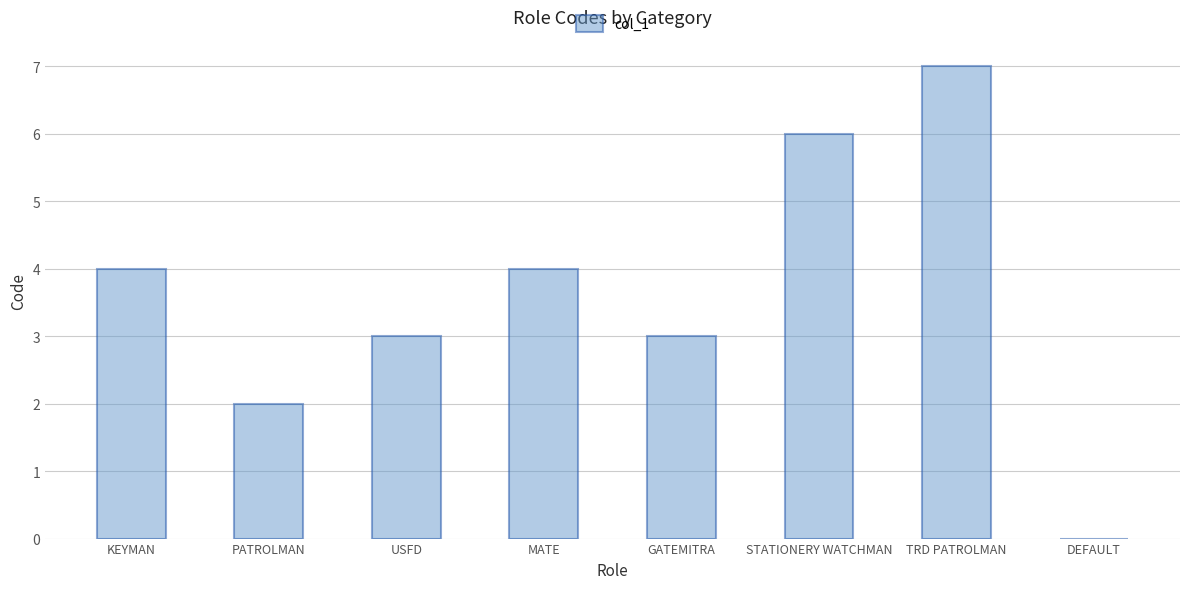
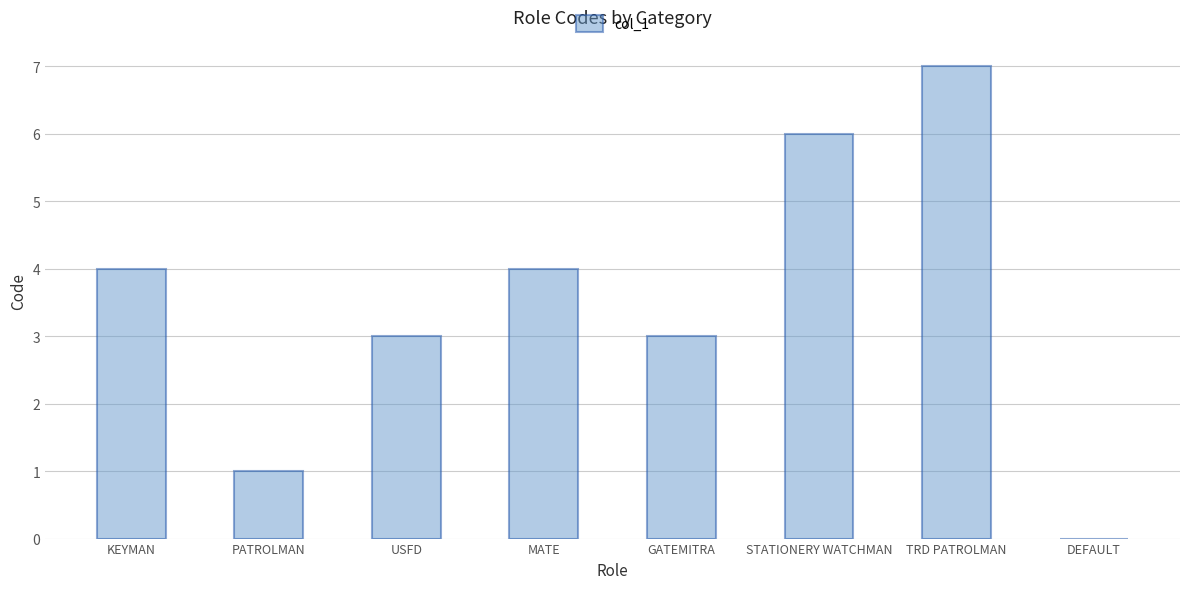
PATROLMAN: 2 -> 1
